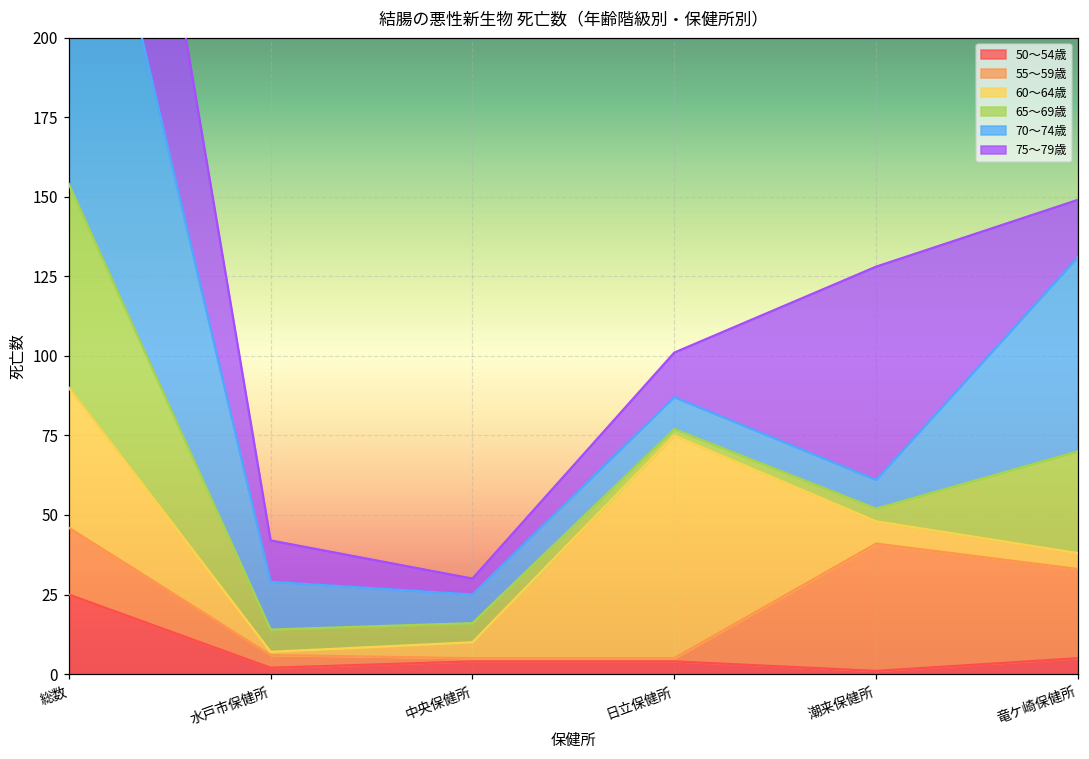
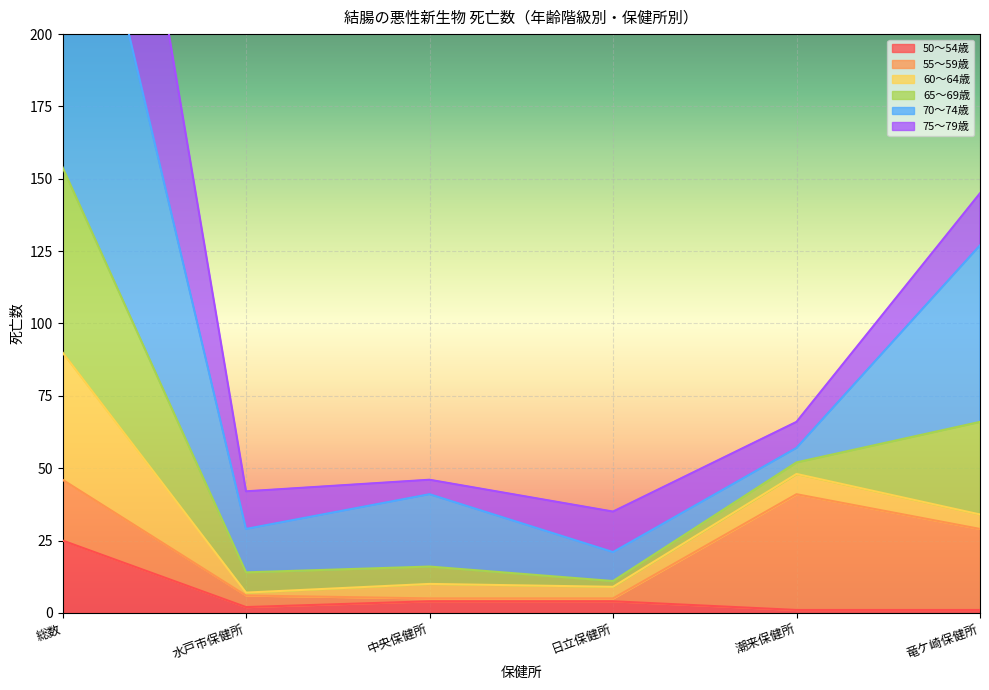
70～74歳, 中央保健所: 9 -> 25
60～64歳, 日立保健所: 70 -> 4
70～74歳, 潮来保健所: 9 -> 5
75～79歳, 潮来保健所: 67 -> 9
50～54歳, 竜ケ崎保健所: 5 -> 1
